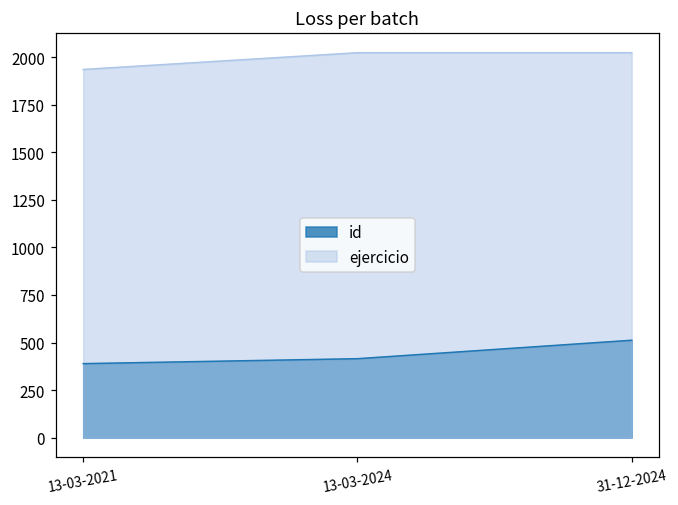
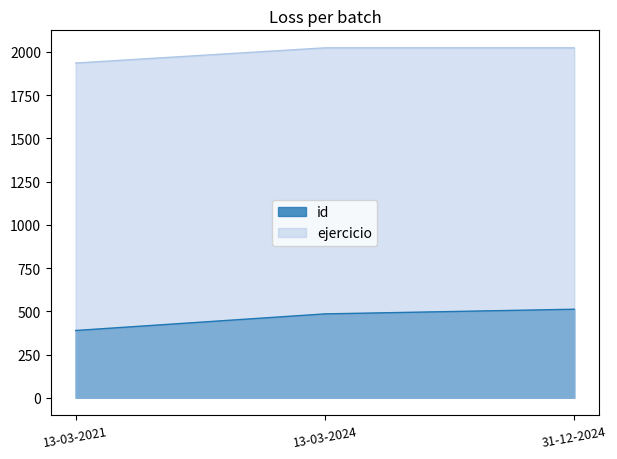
id, 13-03-2024: 420 -> 490
